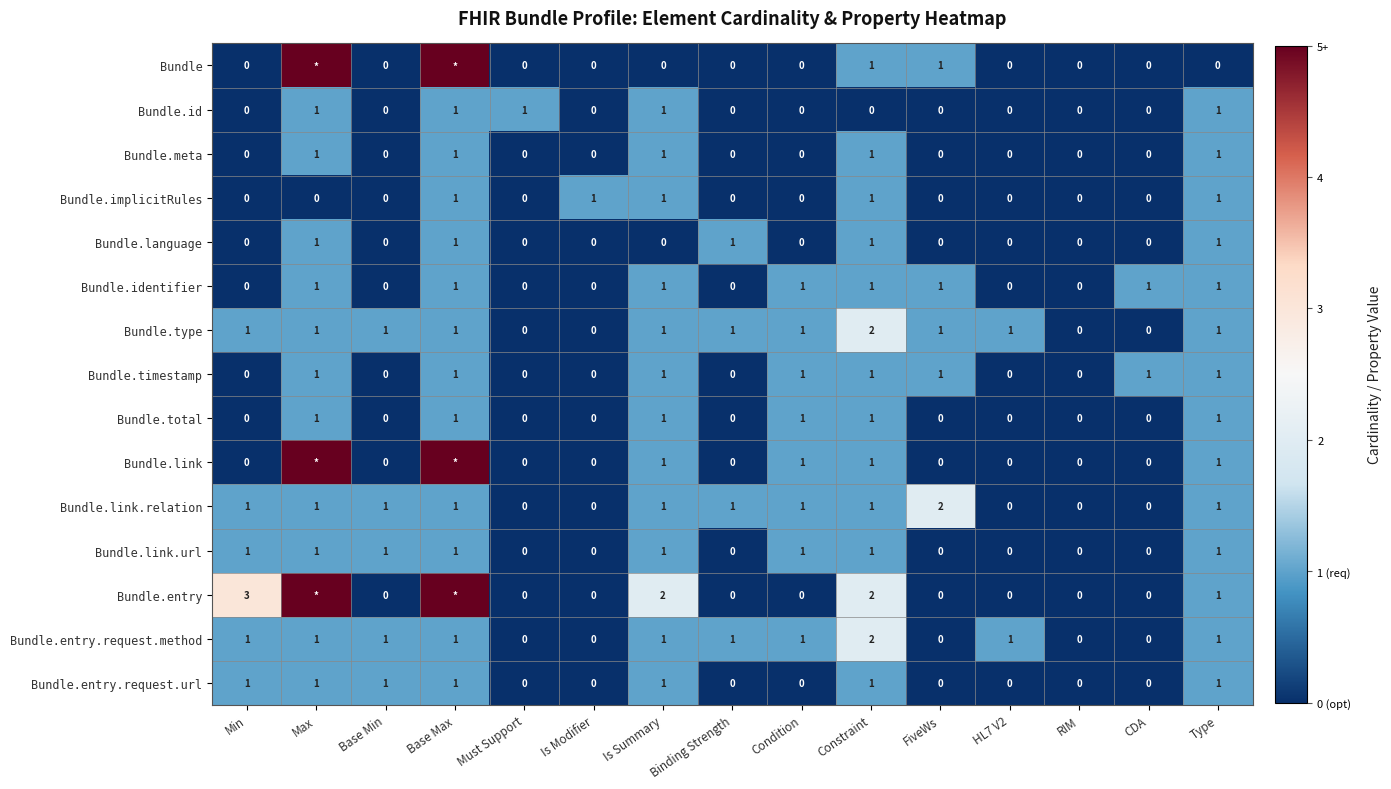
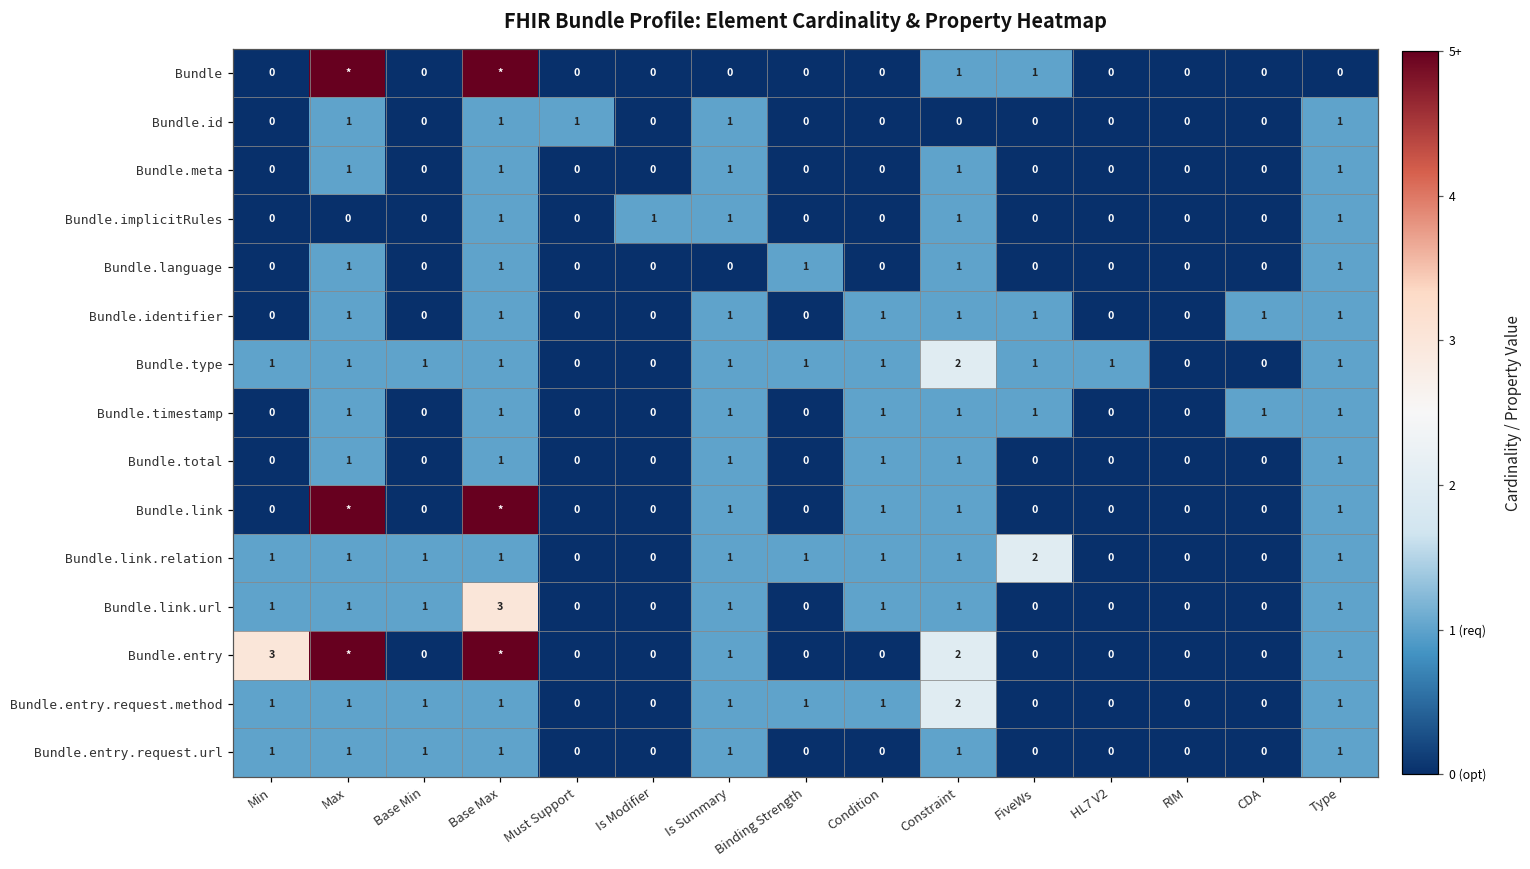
Bundle.link.url, Base Max: 1 -> 3
Bundle.entry, Is Summary: 2 -> 1
Bundle.entry.request.method, HL7 V2: 1 -> 0
